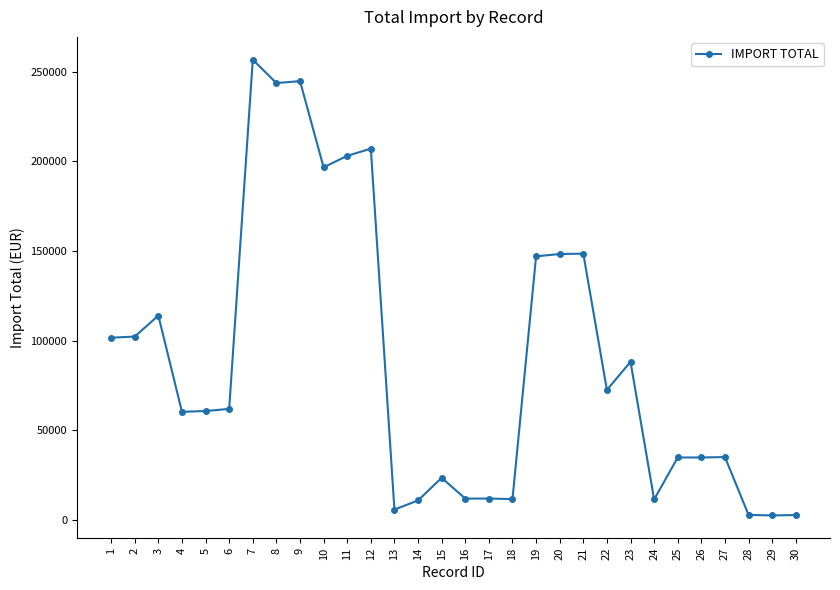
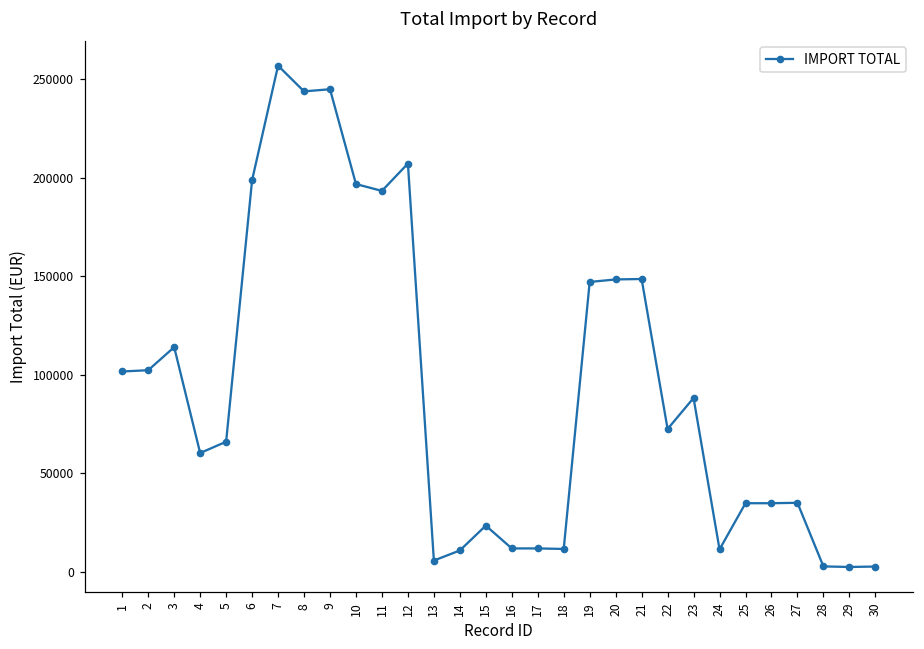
5: 61000 -> 66000
6: 62000 -> 199000
11: 203000 -> 193000
